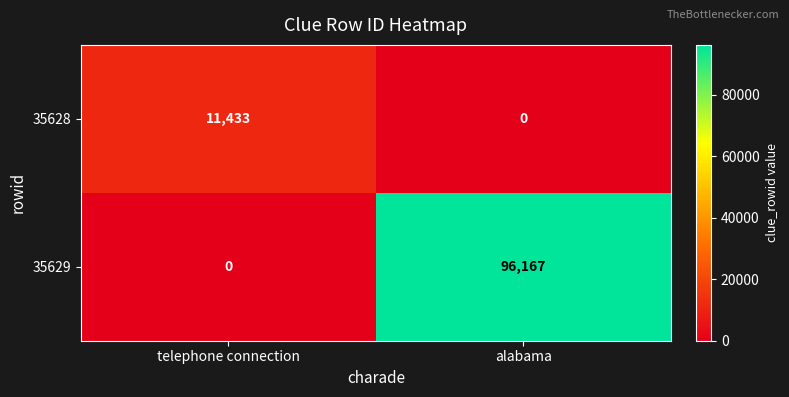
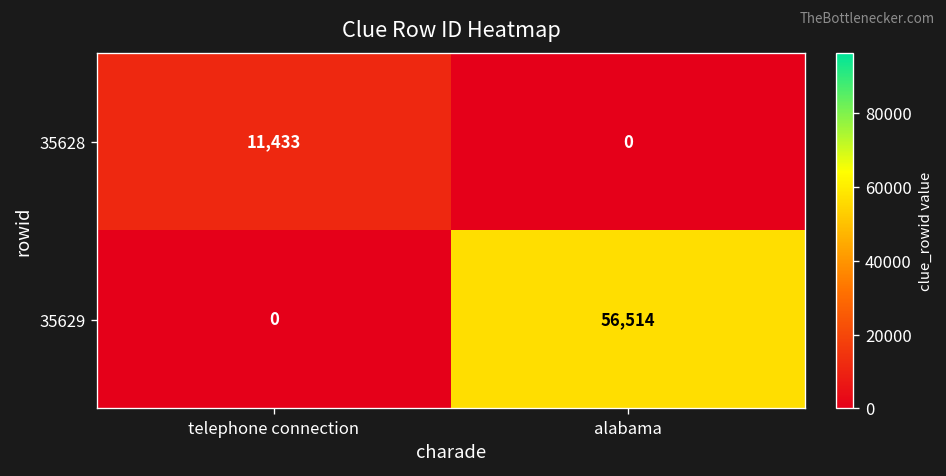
35629, alabama: 96,167 -> 56,514
